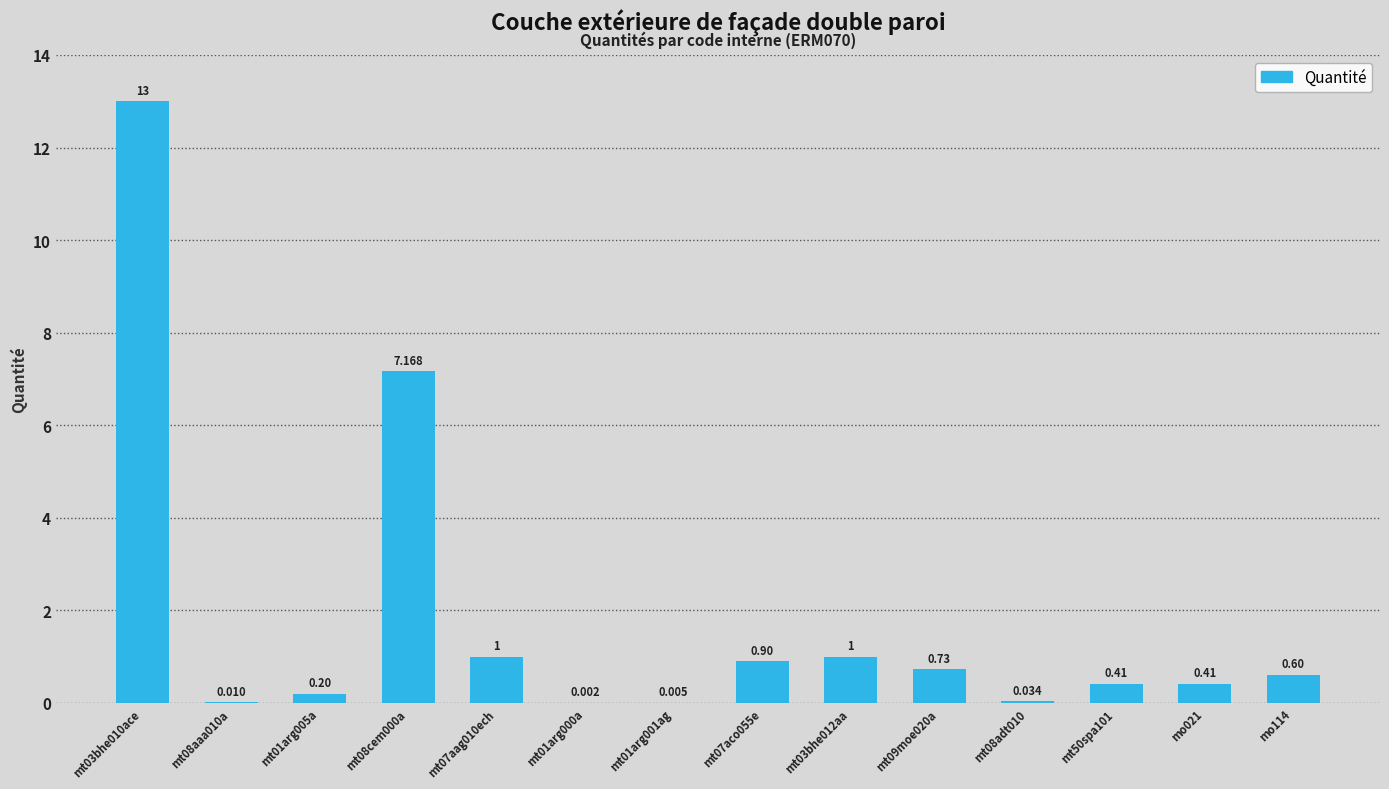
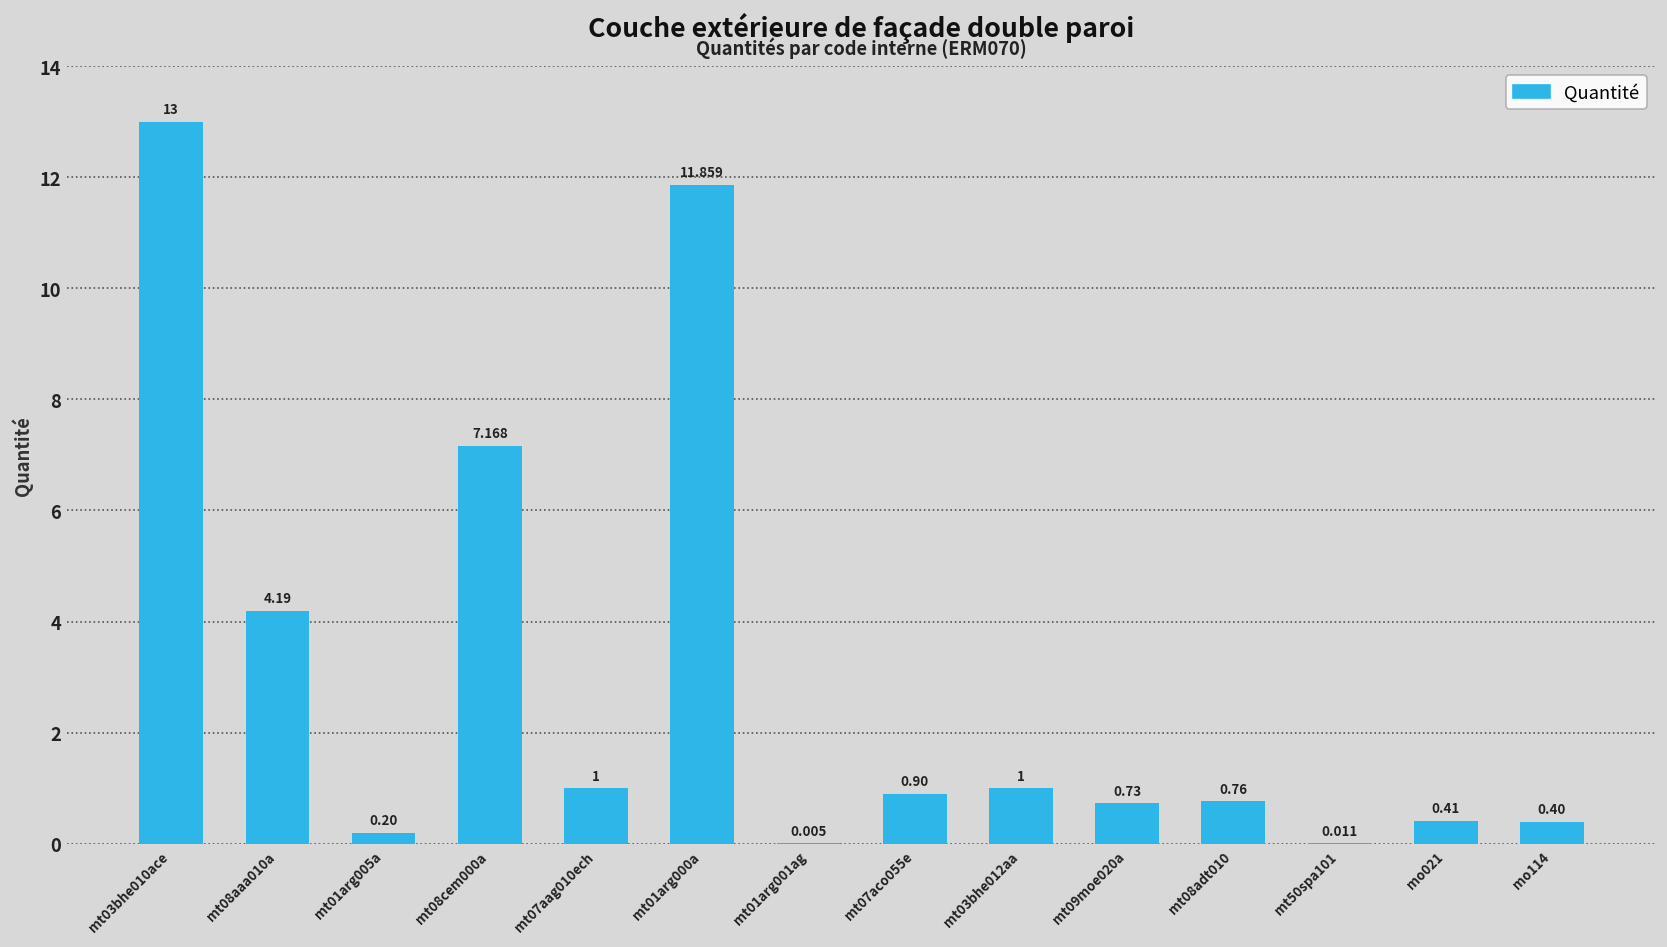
mt08aaa010a: 0.010 -> 4.19
mt01arg000a: 0.002 -> 11.859
mt08adt010: 0.034 -> 0.76
mt50spa101: 0.41 -> 0.011
mo114: 0.60 -> 0.40
